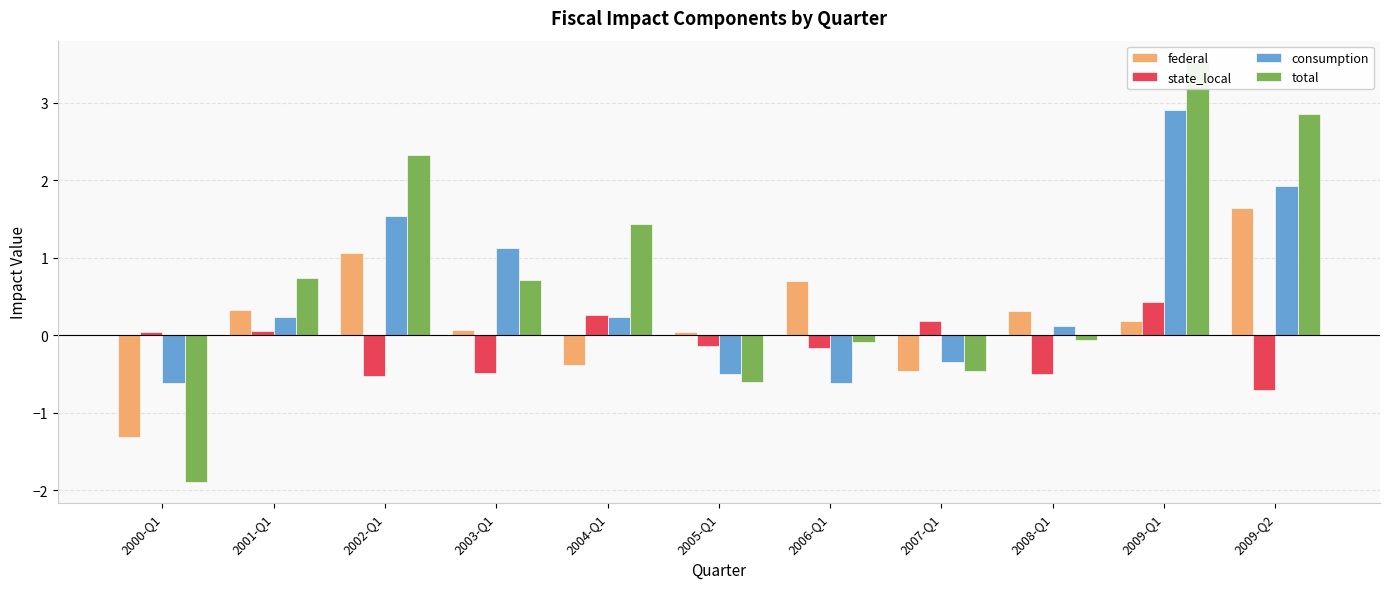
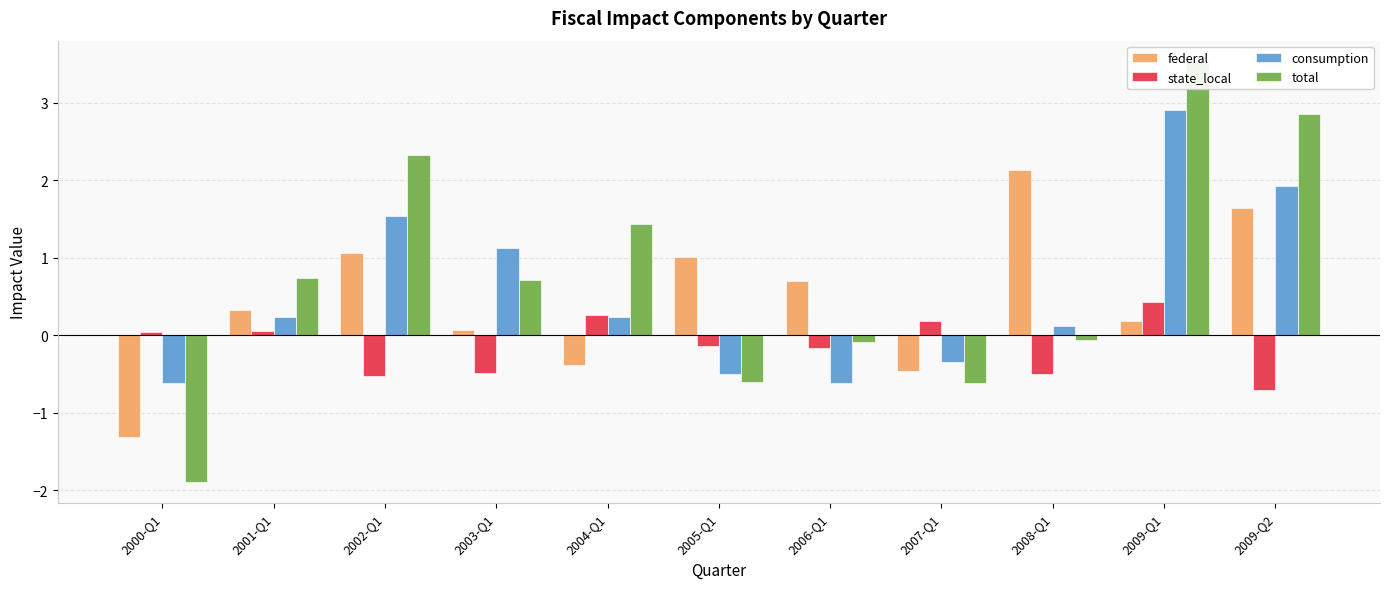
federal, 2005-Q1: 0.0 -> 1.0
total, 2007-Q1: -0.5 -> -0.6
federal, 2008-Q1: 0.3 -> 2.1
